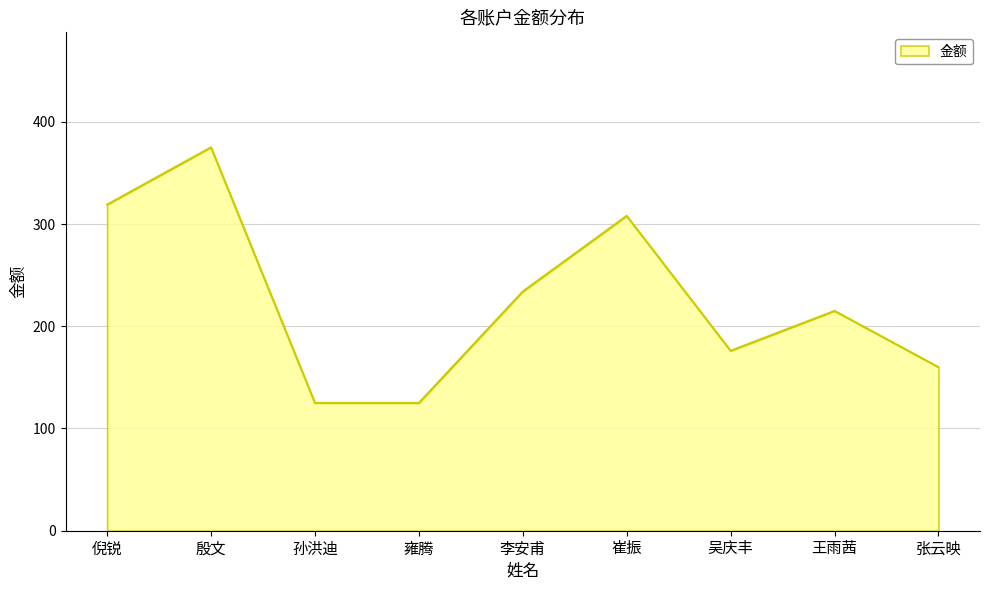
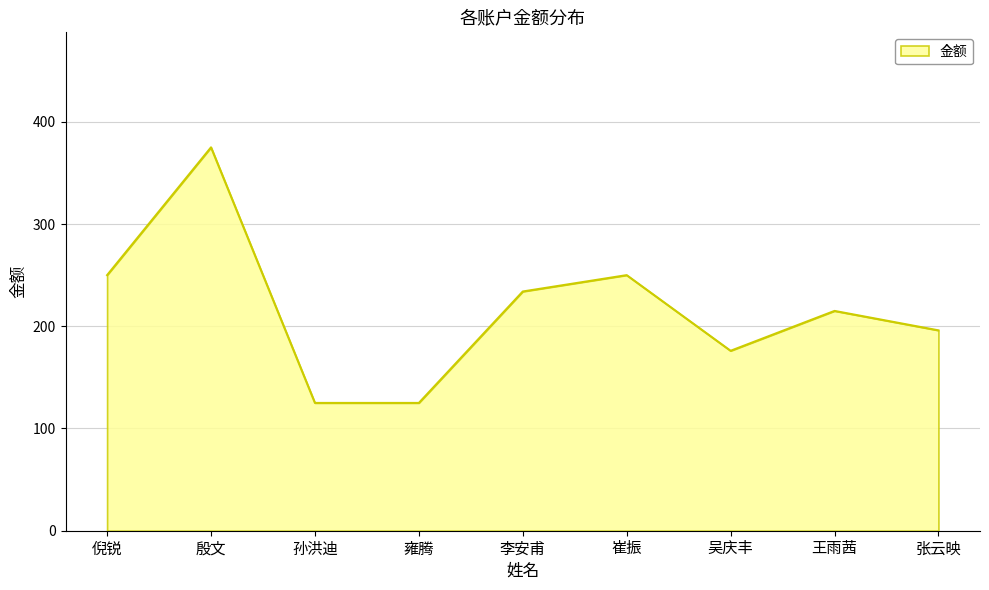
倪锐: 319 -> 250
崔振: 308 -> 250
张云映: 160 -> 196
